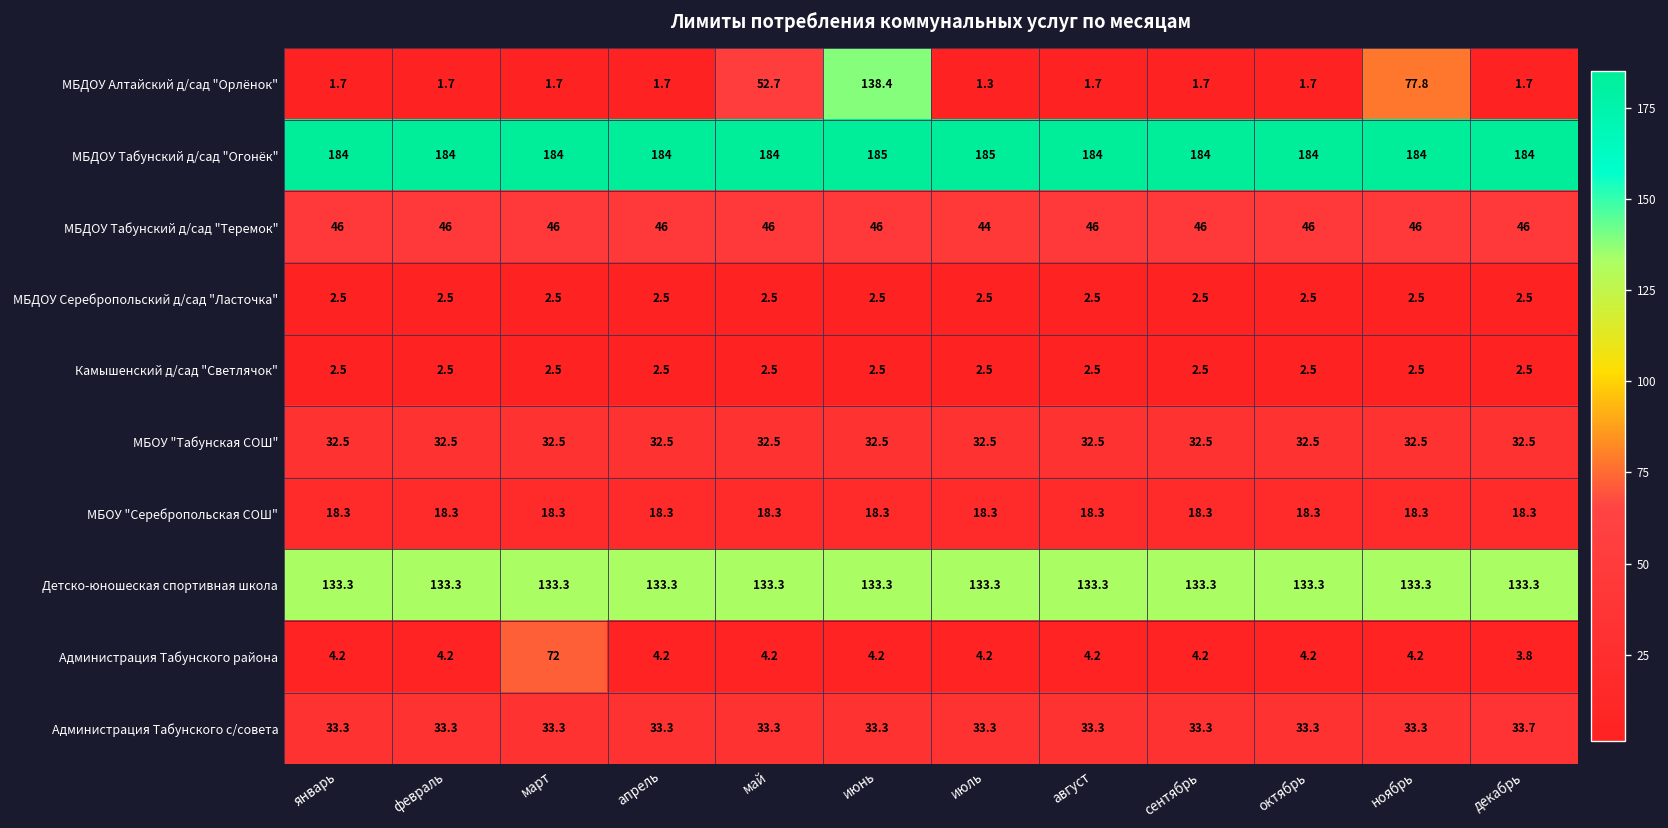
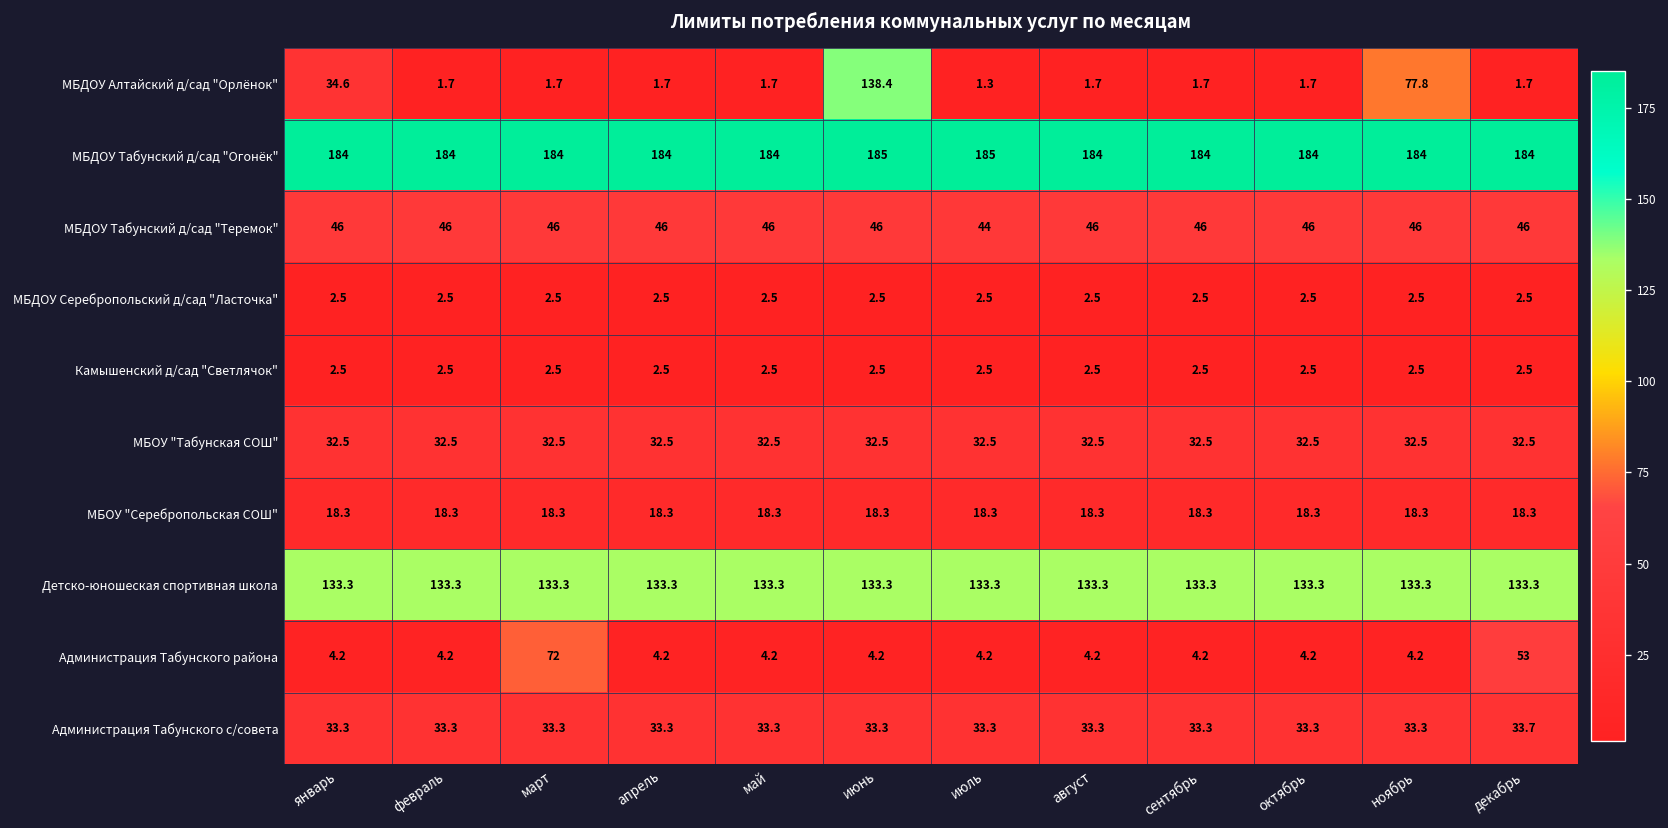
МБДОУ Алтайский д/сад "Орлёнок", январь: 1.7 -> 34.6
МБДОУ Алтайский д/сад "Орлёнок", май: 52.7 -> 1.7
Администрация Табунского района, декабрь: 3.8 -> 53
